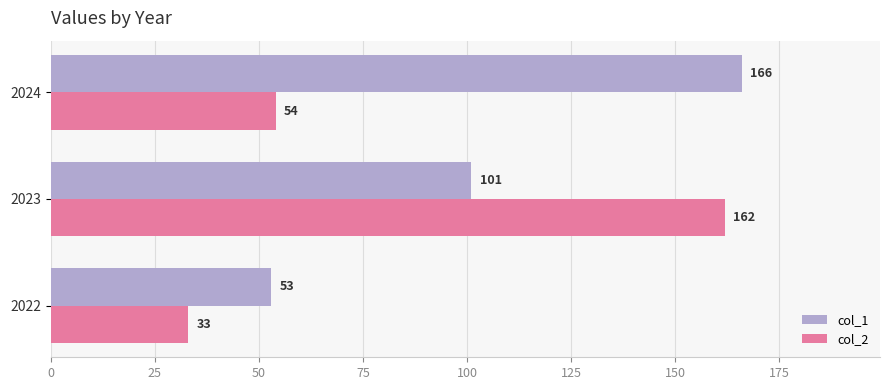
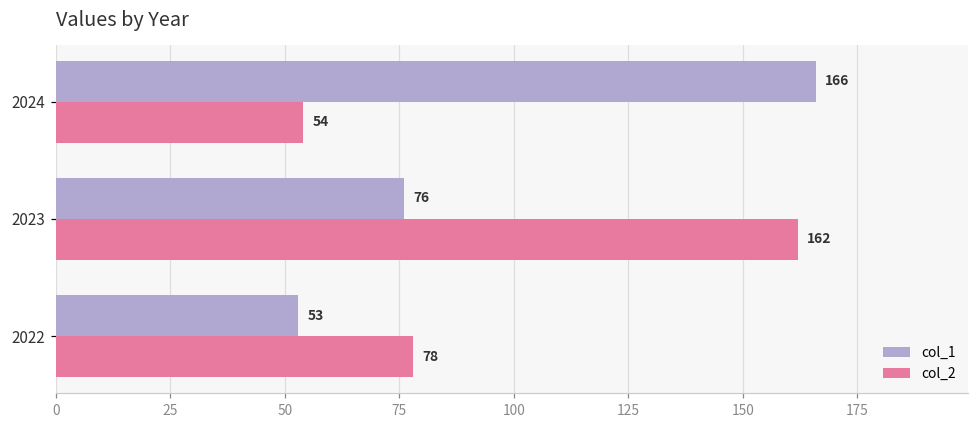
col_1, 2023: 101 -> 76
col_2, 2022: 33 -> 78
